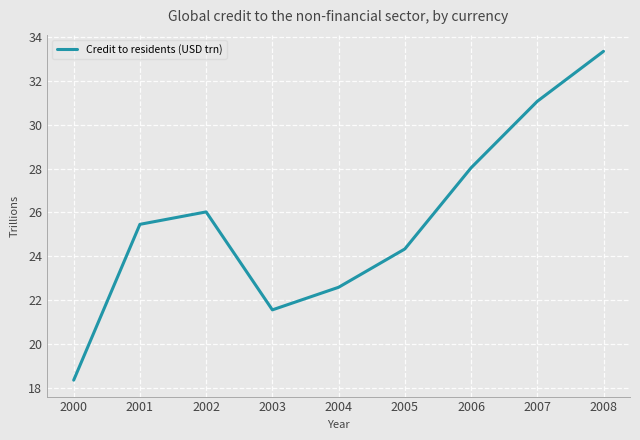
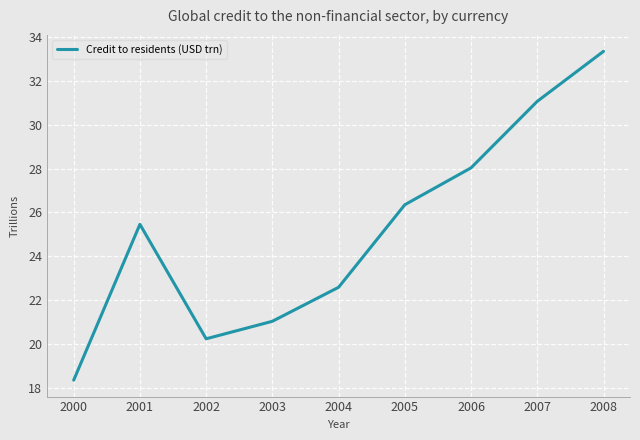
2002: 26.0 -> 20.2
2003: 21.5 -> 21.0
2005: 24.3 -> 26.4
